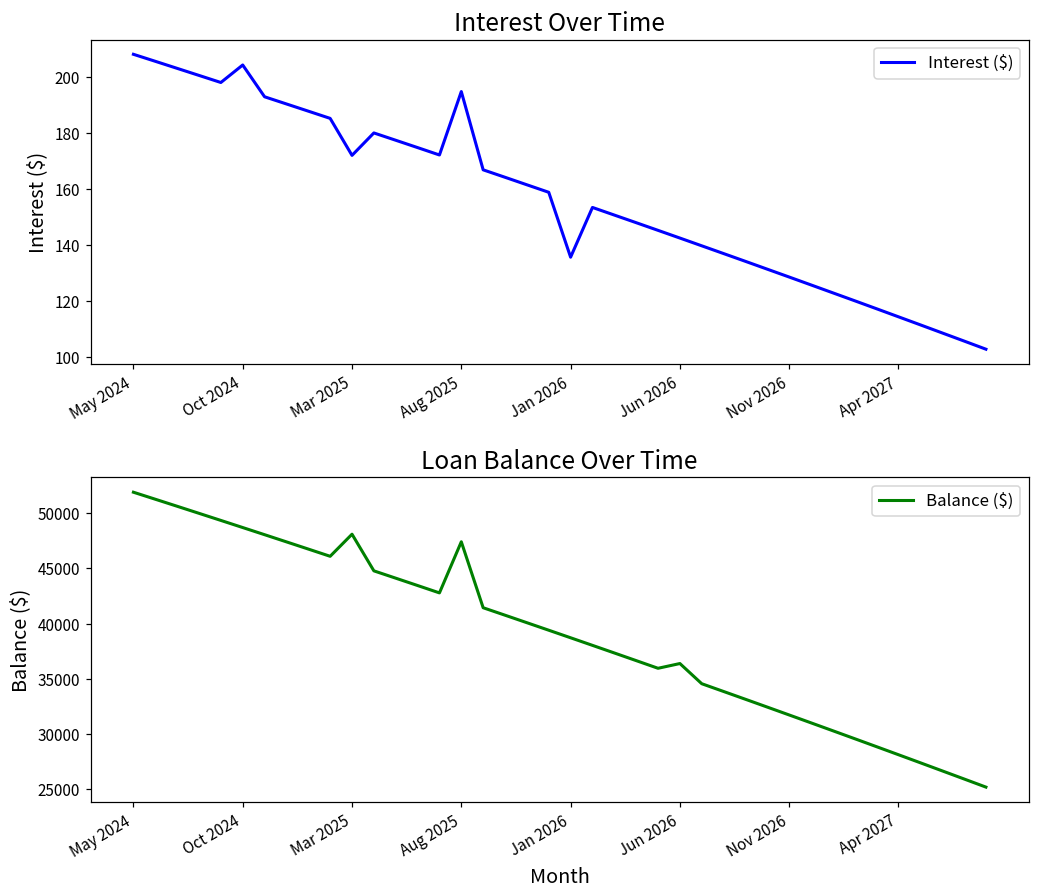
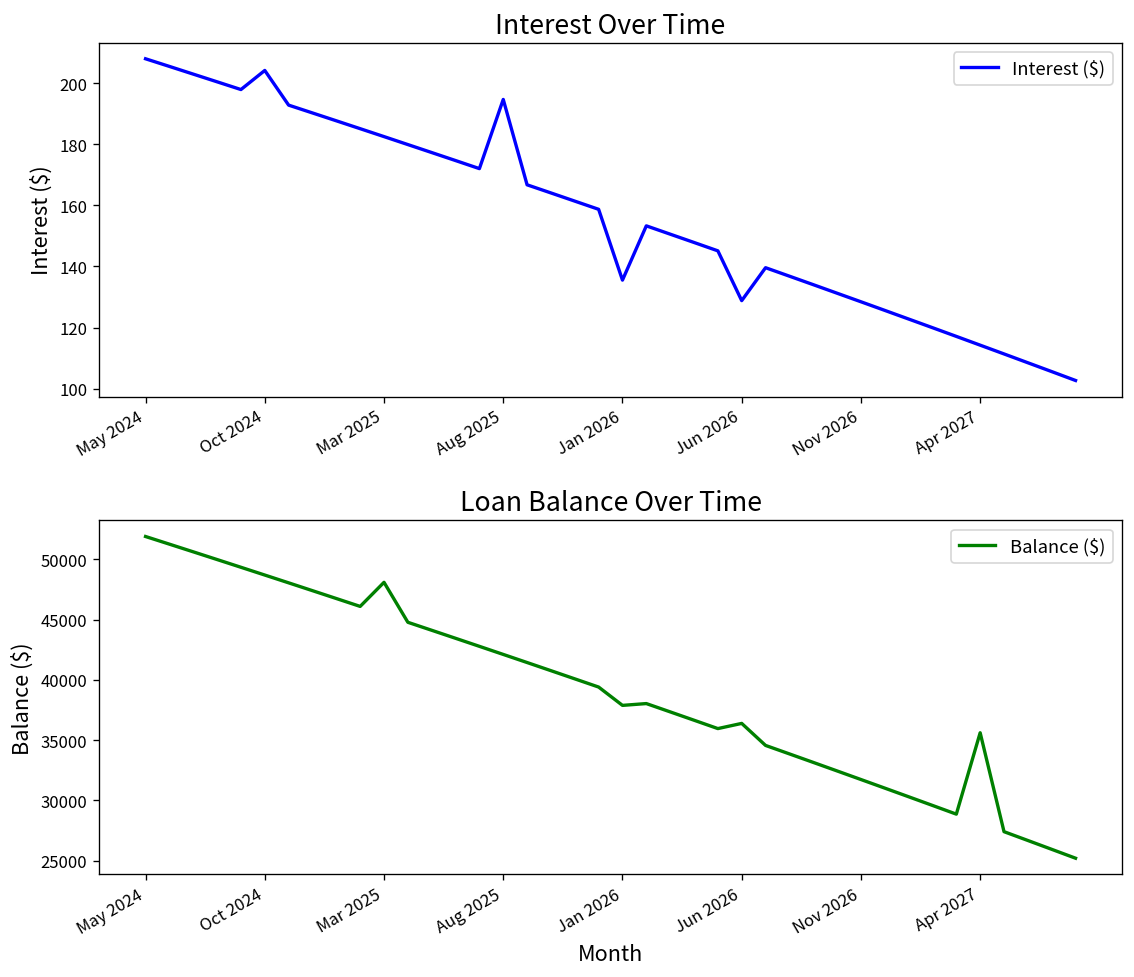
Interest Over Time, Mar 2025: 172 -> 182
Interest Over Time, Jun 2026: 142 -> 129
Loan Balance Over Time, Aug 2025: 47400 -> 42100
Loan Balance Over Time, Jan 2026: 38700 -> 37900
Loan Balance Over Time, Apr 2027: 28100 -> 35600
